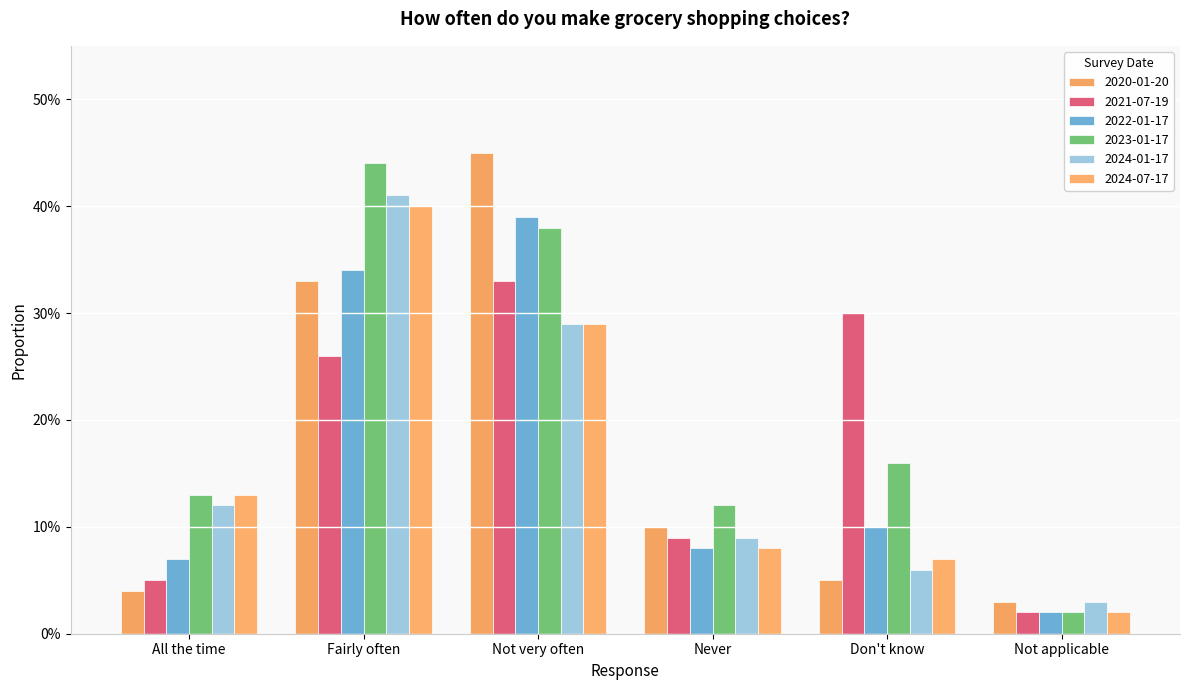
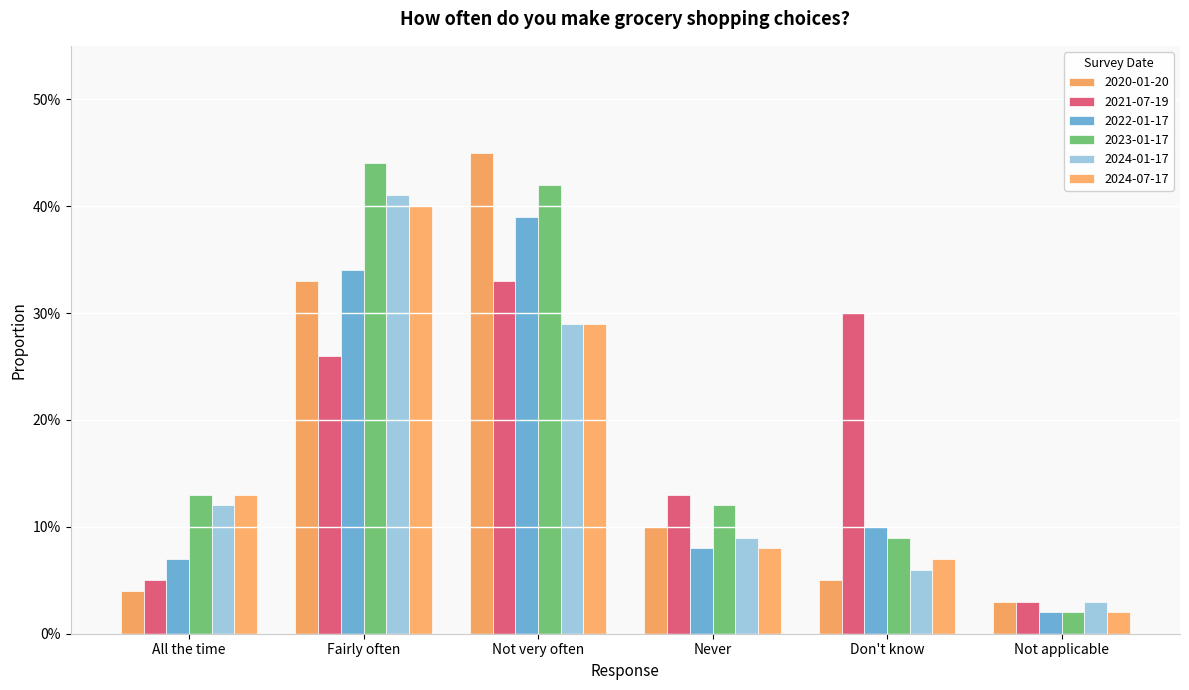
2023-01-17, Not very often: 38.0% -> 42.0%
2021-07-19, Never: 9.0% -> 13.0%
2023-01-17, Don't know: 16.0% -> 9.0%
2021-07-19, Not applicable: 2.0% -> 3.0%
